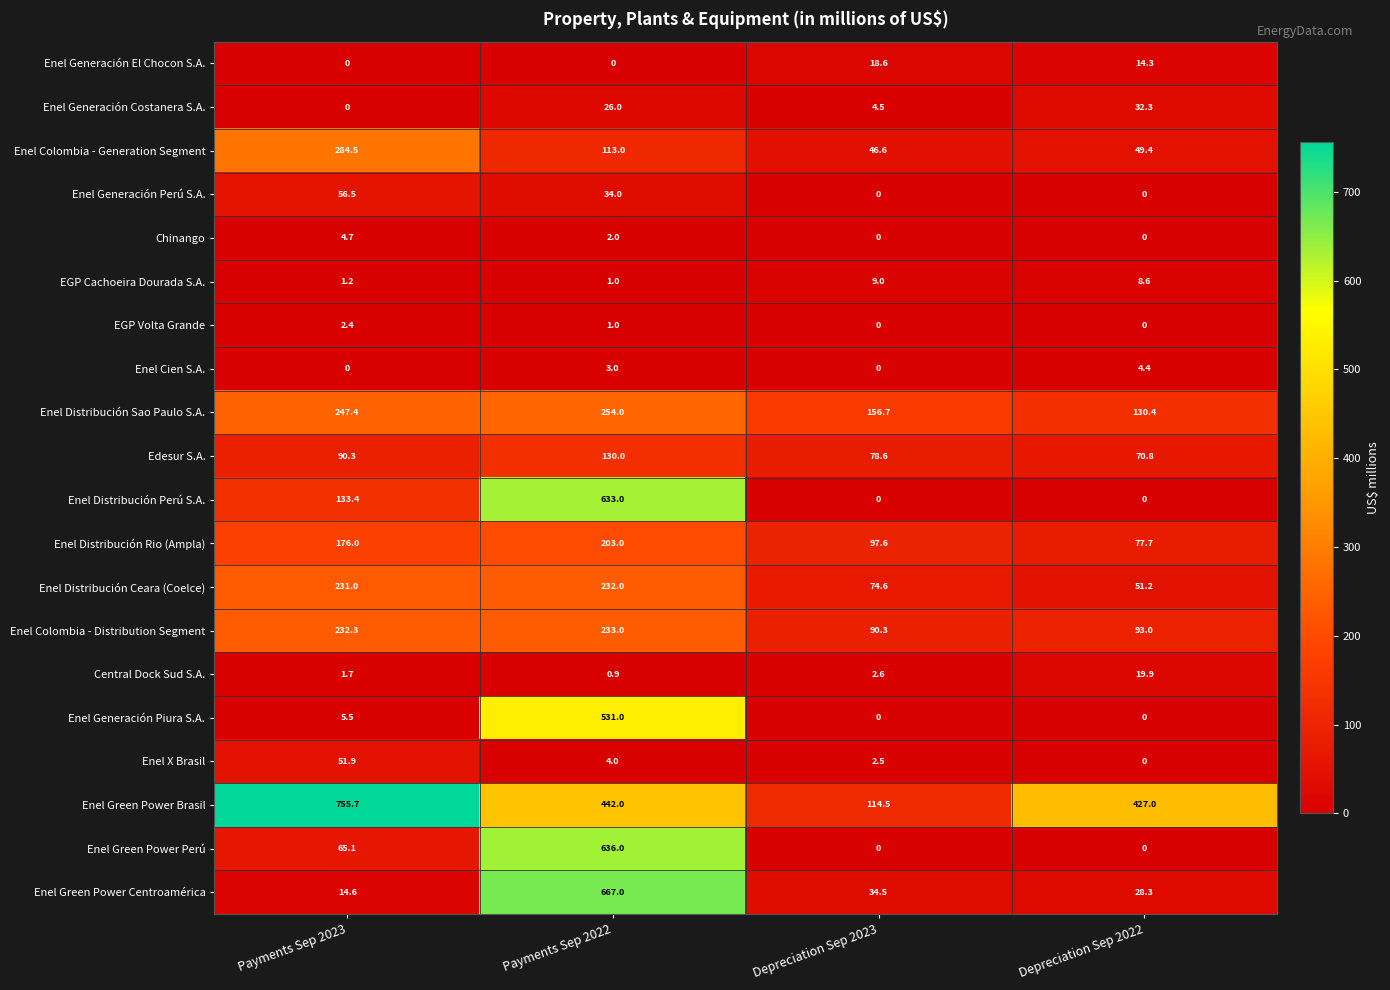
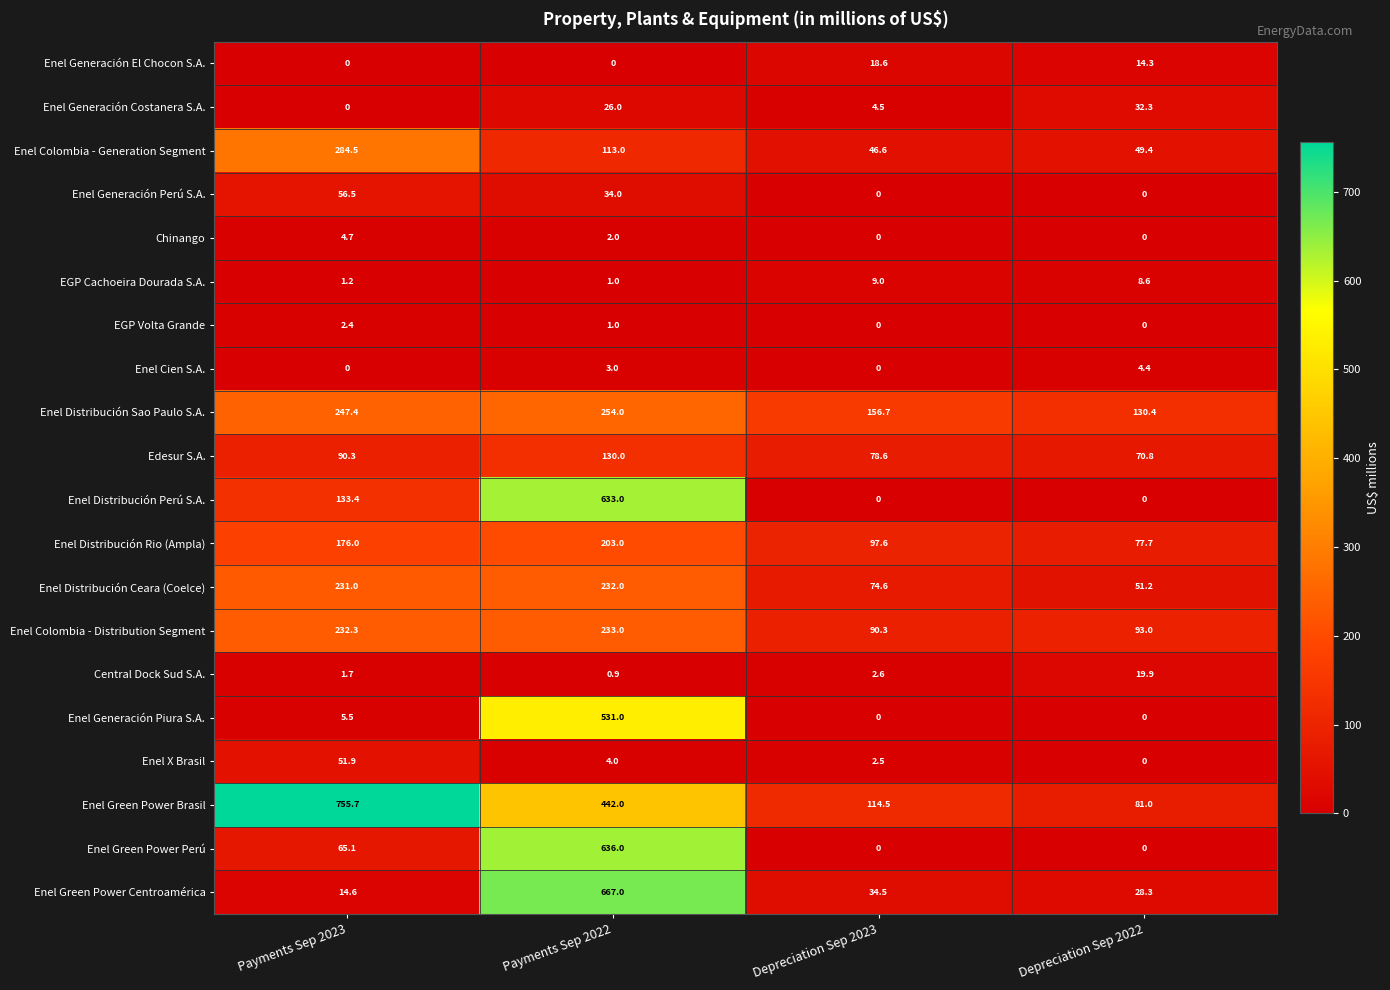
Enel Green Power Brasil, Depreciation Sep 2022: 427.0 -> 81.0
